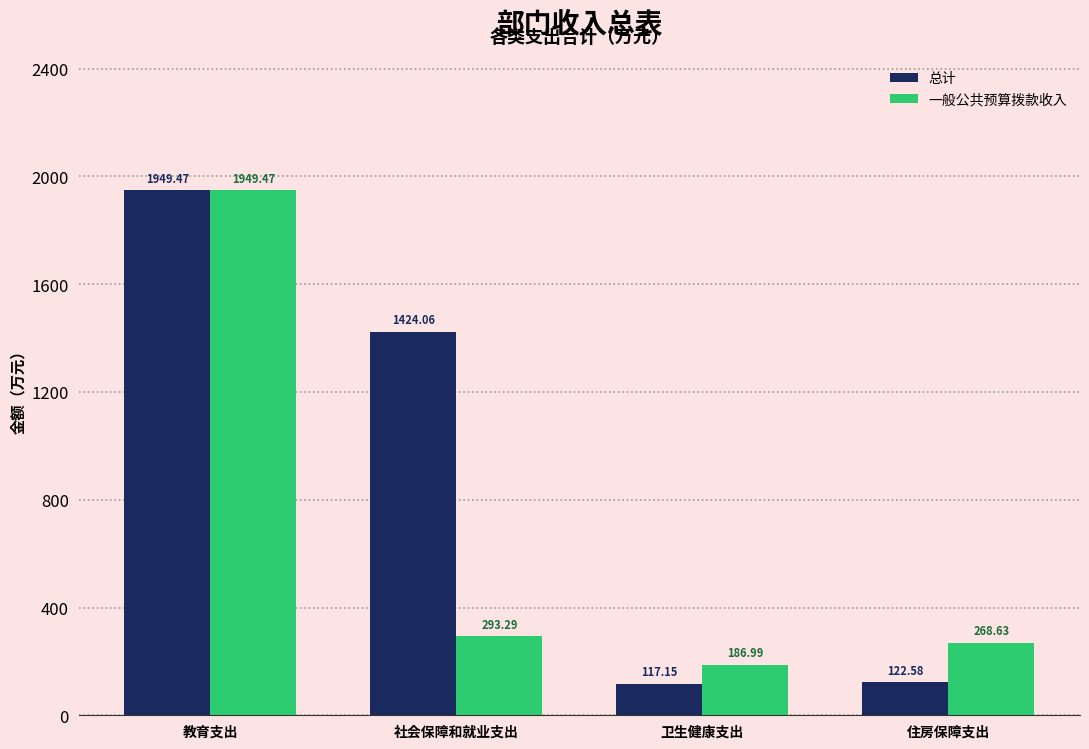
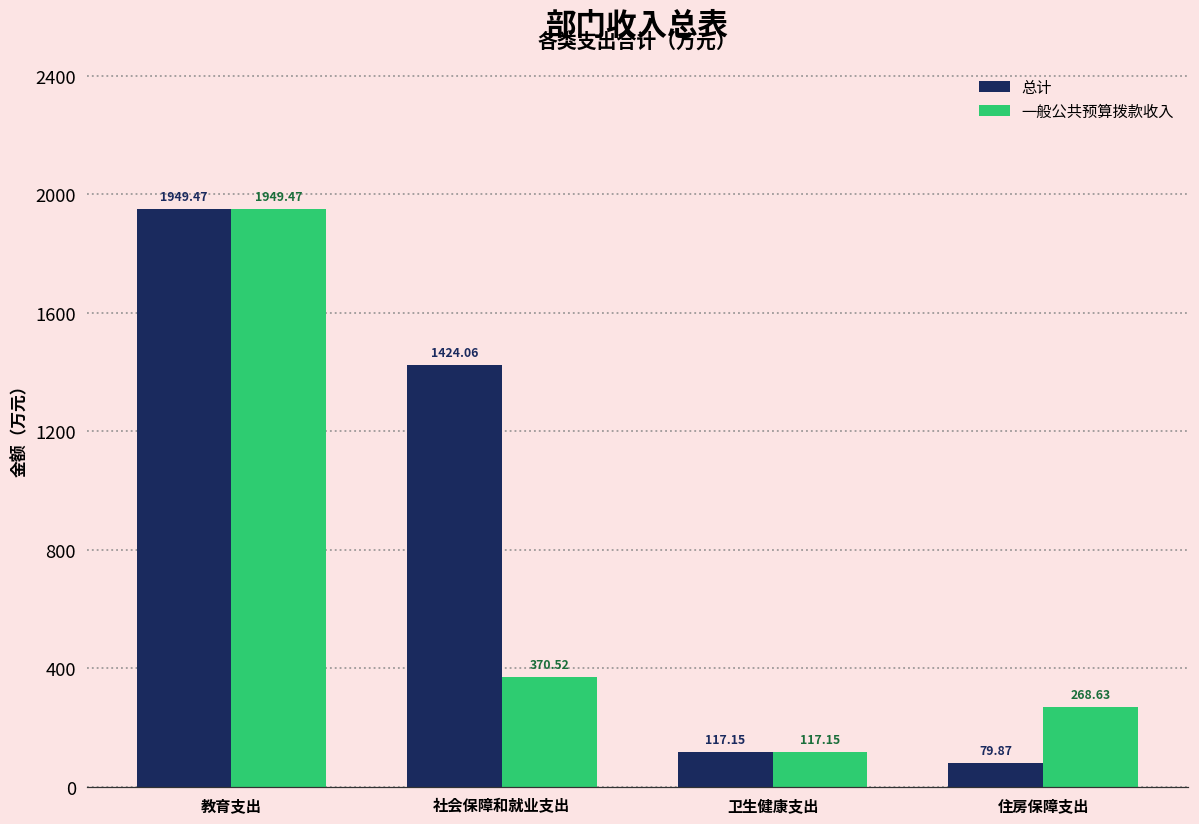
一般公共预算拨款收入, 社会保障和就业支出: 293.29 -> 370.52
一般公共预算拨款收入, 卫生健康支出: 186.99 -> 117.15
总计, 住房保障支出: 122.58 -> 79.87
